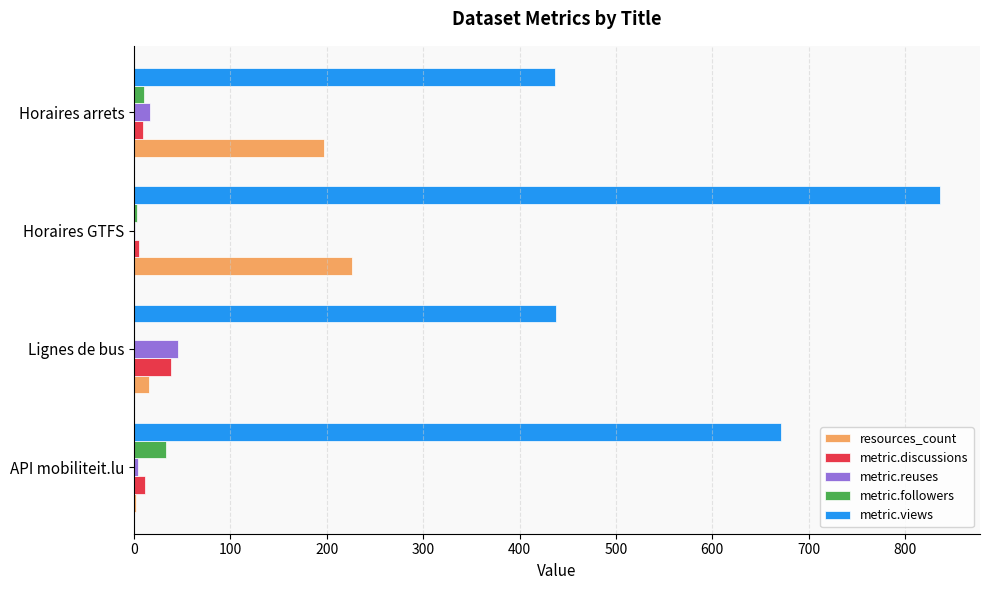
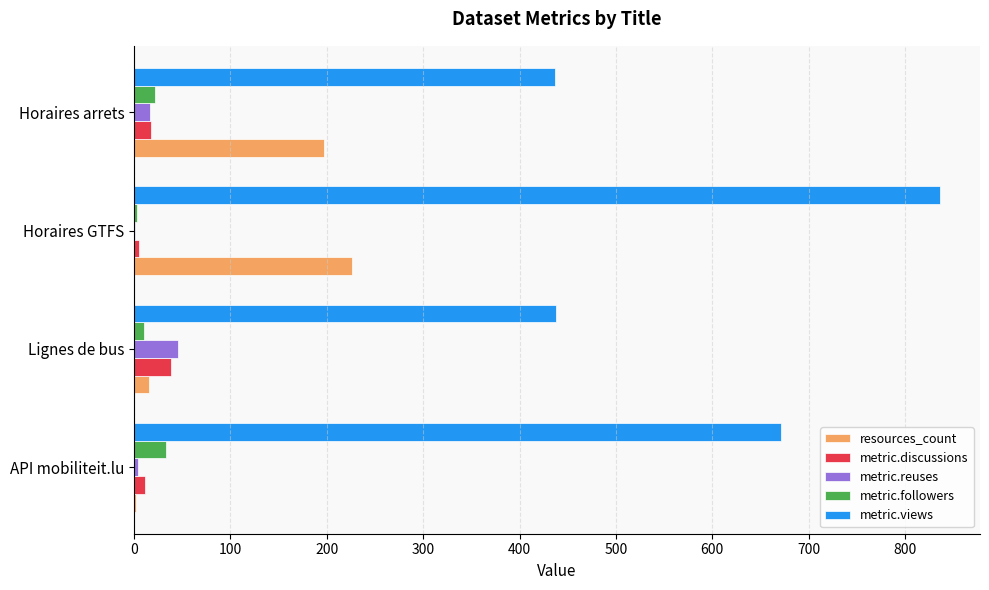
metric.followers, Horaires arrets: 10 -> 20
metric.discussions, Horaires arrets: 10 -> 20
metric.followers, Lignes de bus: 0 -> 10
